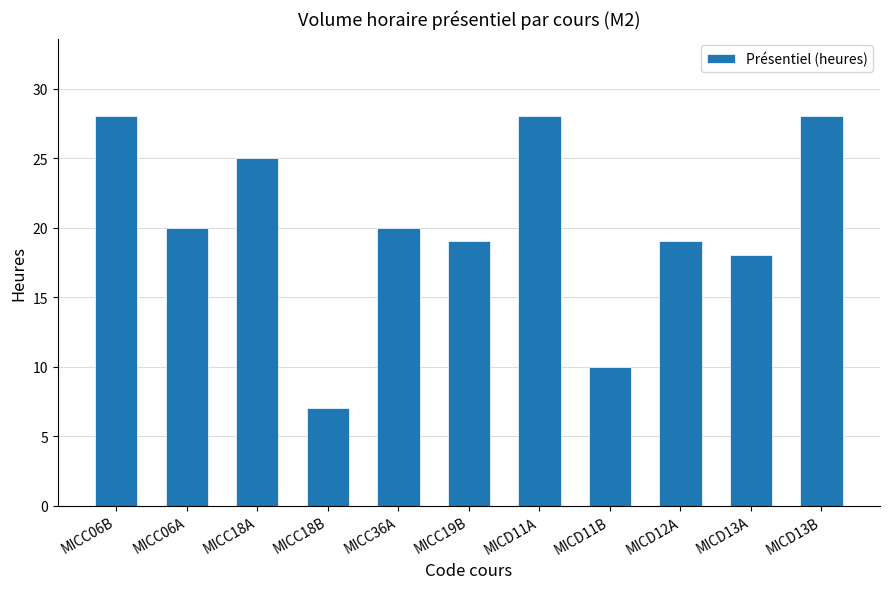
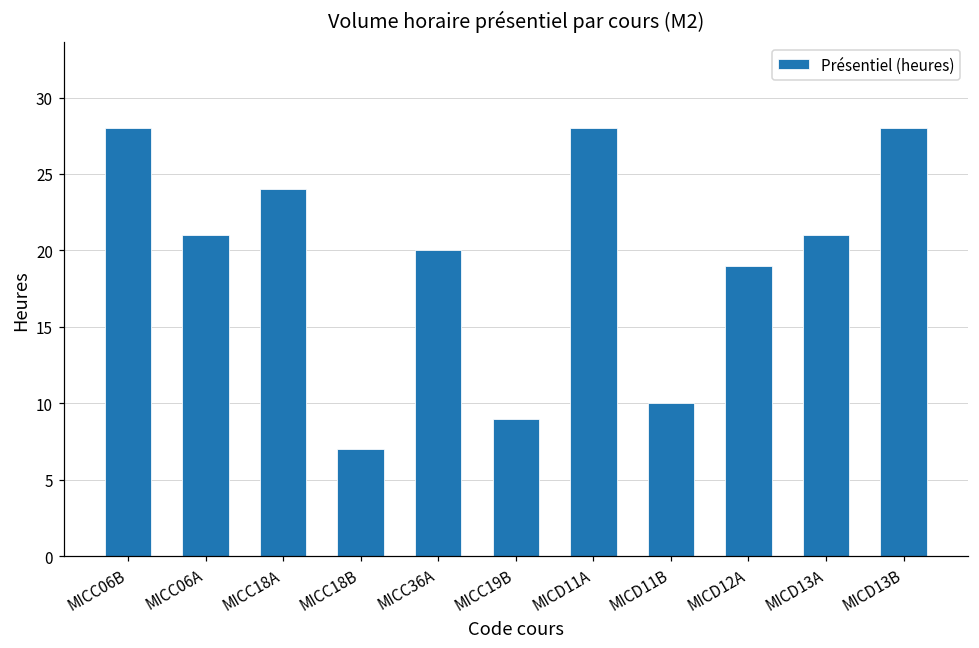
MICC06A: 20 -> 21
MICC18A: 25 -> 24
MICC19B: 19 -> 9
MICD13A: 18 -> 21
